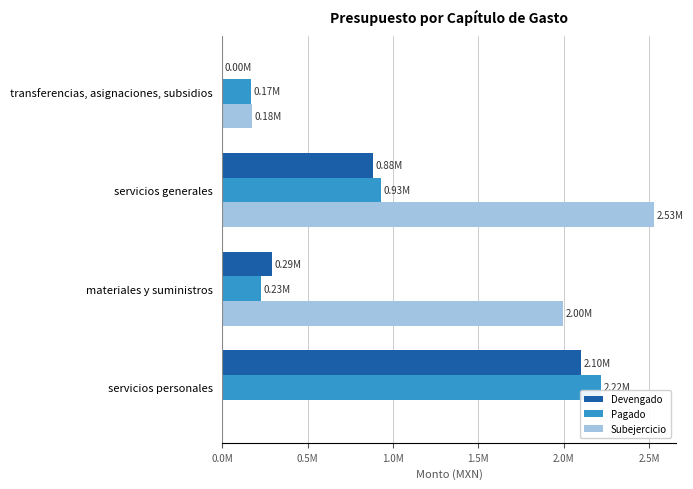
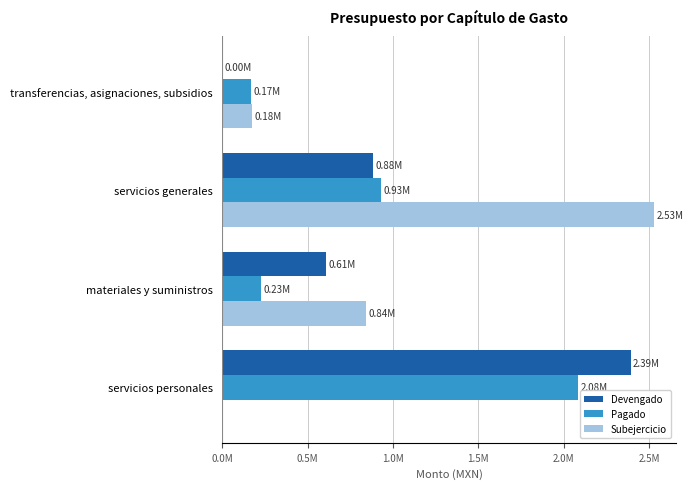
Devengado, materiales y suministros: 0.29M -> 0.61M
Subejercicio, materiales y suministros: 2.00M -> 0.84M
Devengado, servicios personales: 2.10M -> 2.39M
Pagado, servicios personales: 2220000 -> 2080000
